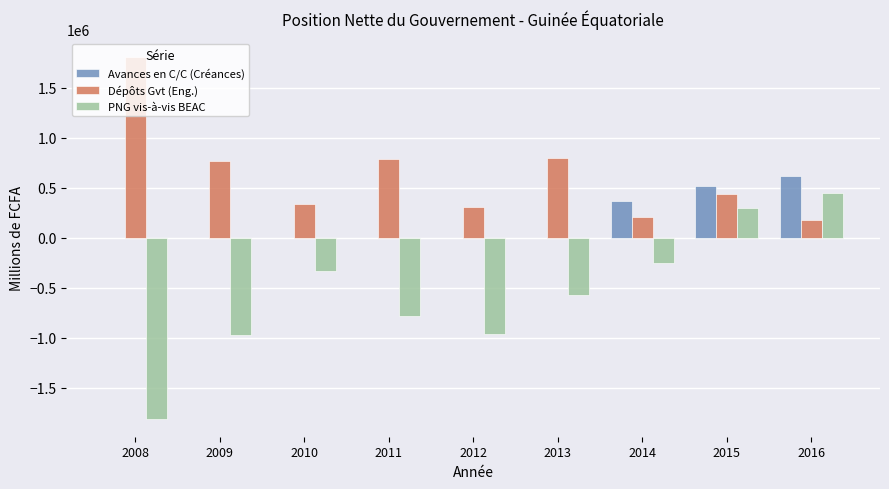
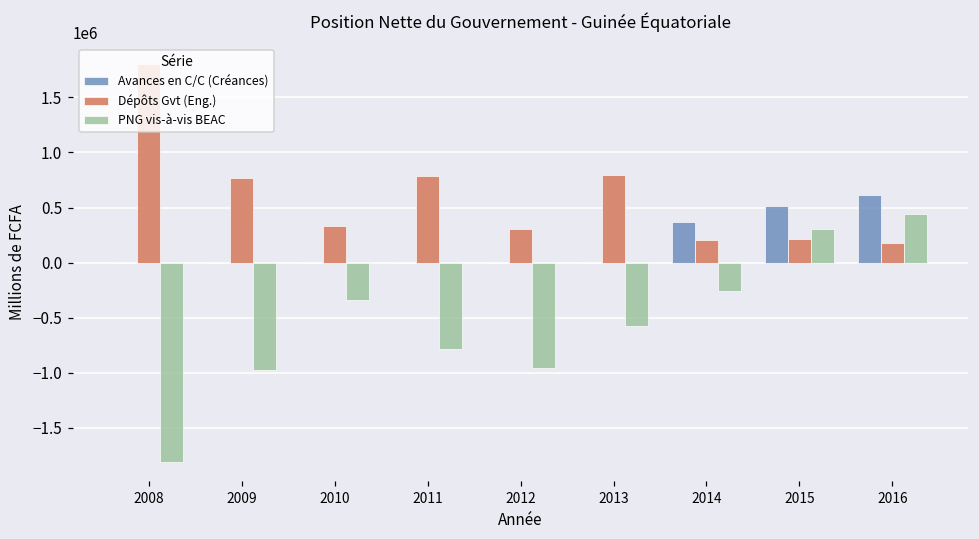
Dépôts Gvt (Eng.), 2015: 440000 -> 220000
